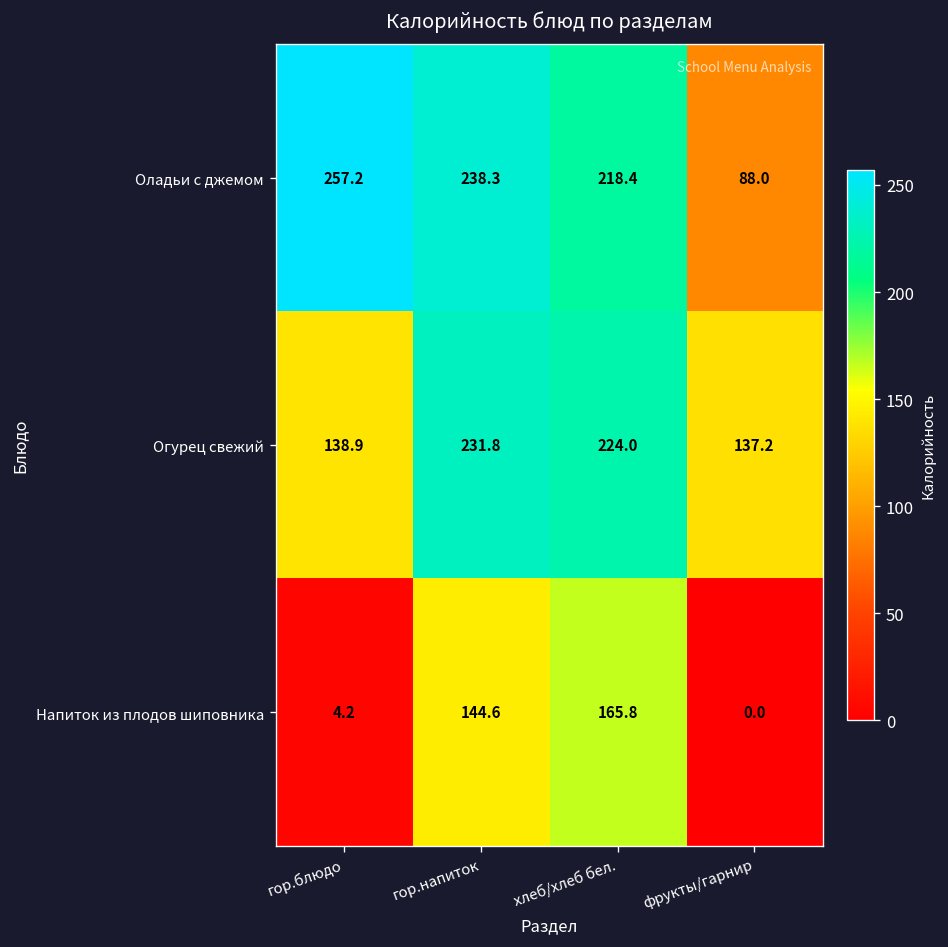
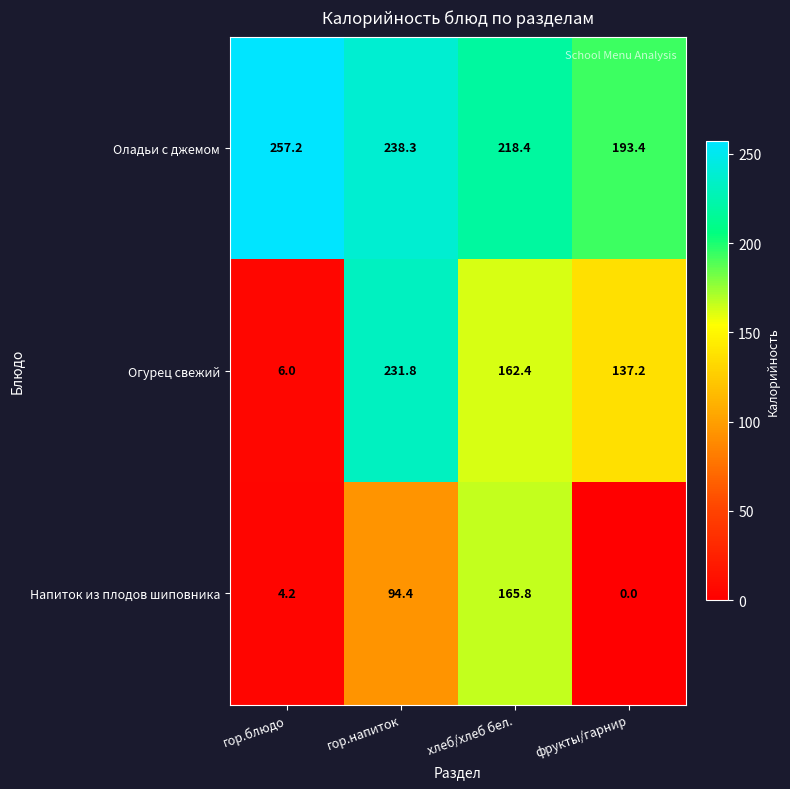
Оладьи с джемом, фрукты/гарнир: 88.0 -> 193.4
Огурец свежий, гор.блюдо: 138.9 -> 6.0
Огурец свежий, хлеб/хлеб бел.: 224.0 -> 162.4
Напиток из плодов шиповника, гор.напиток: 144.6 -> 94.4
